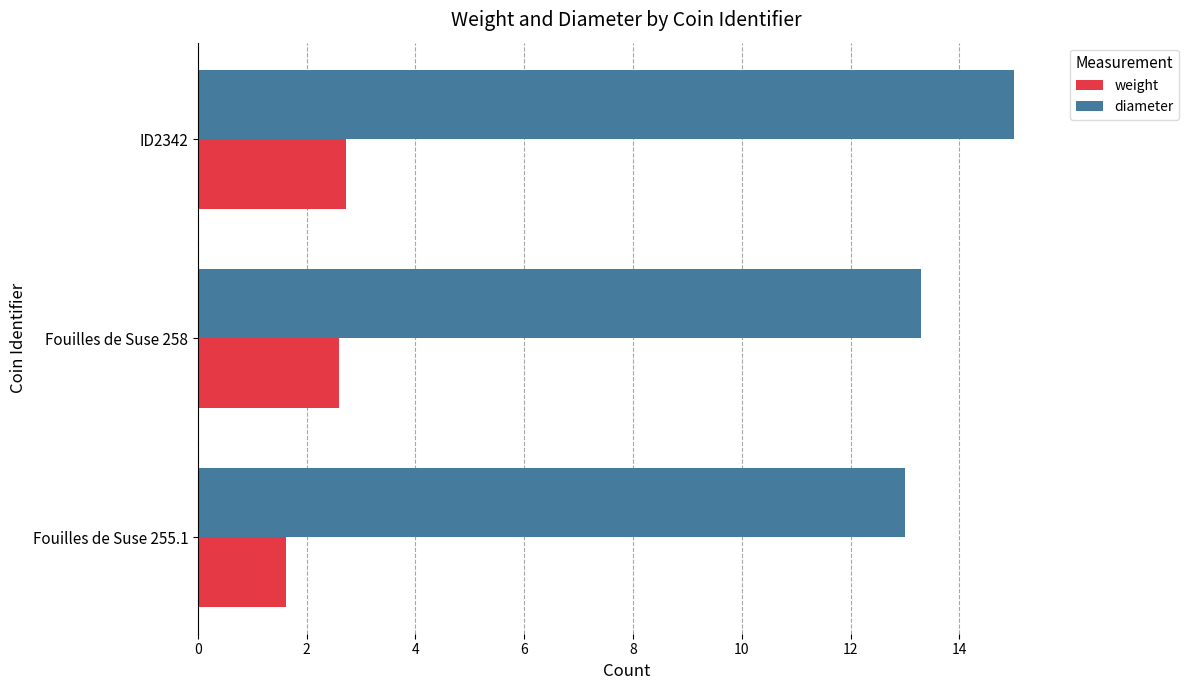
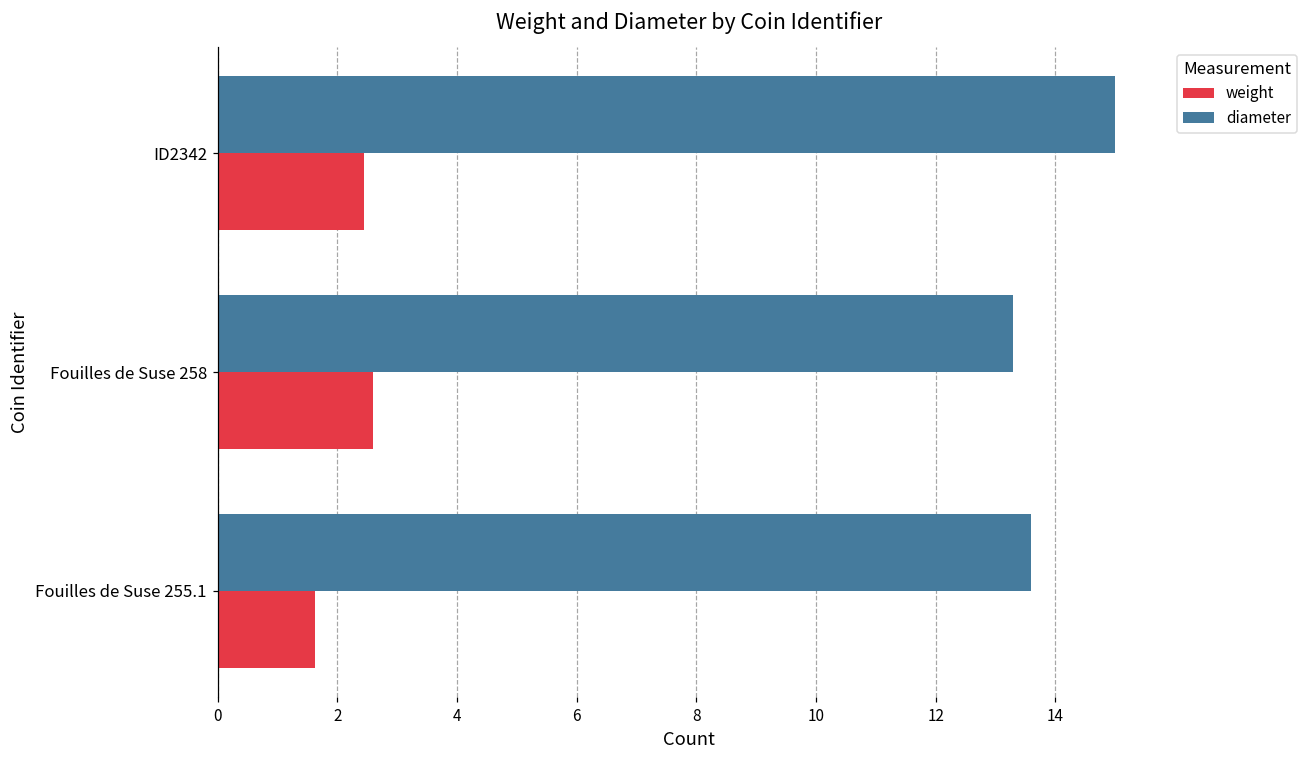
weight, ID2342: 2.7 -> 2.4
diameter, Fouilles de Suse 255.1: 13.0 -> 13.6
